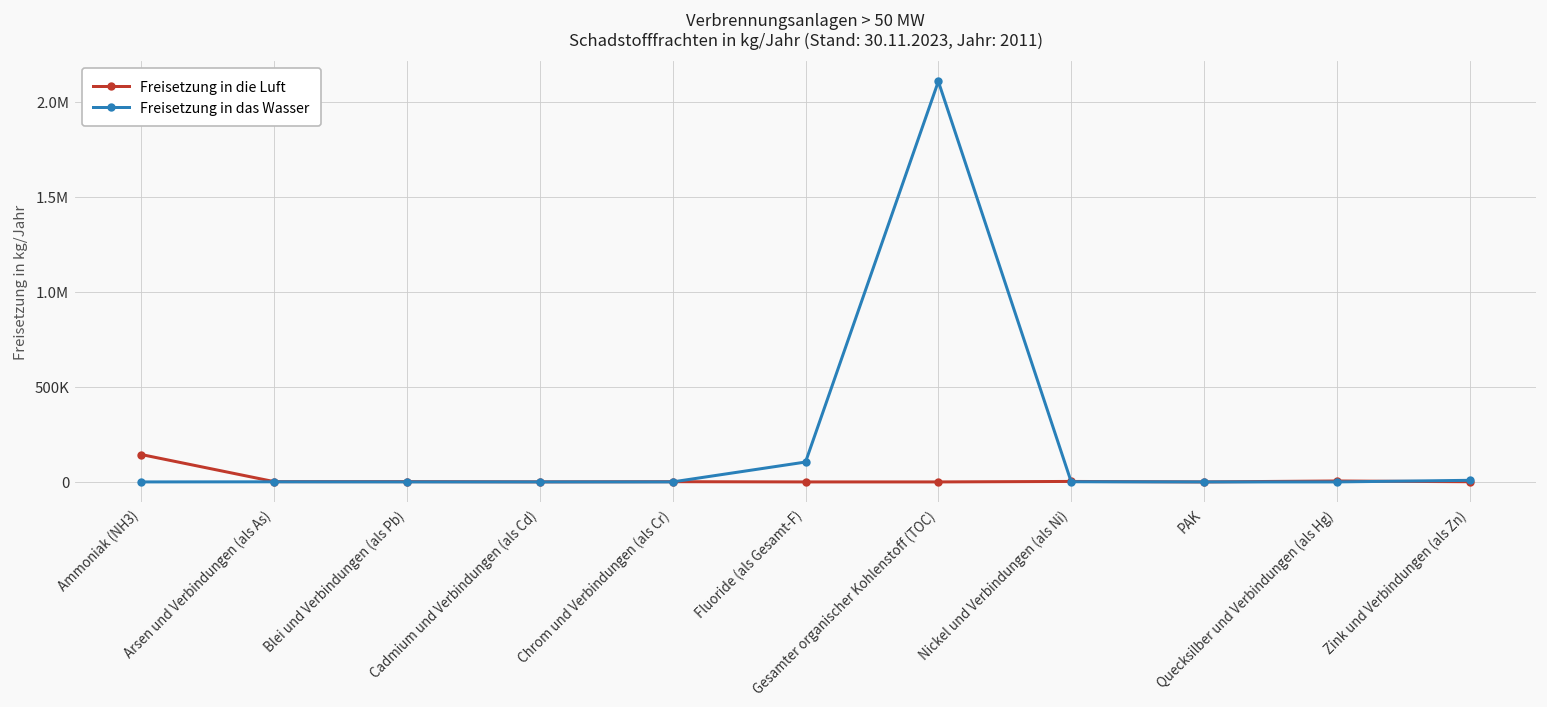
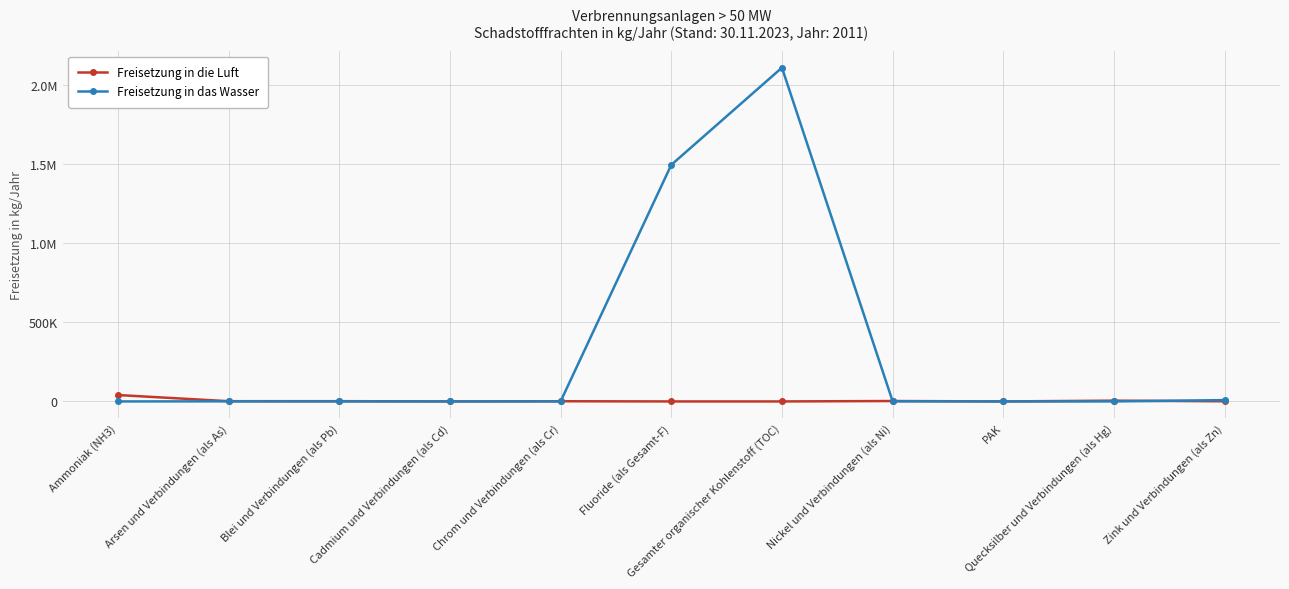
Freisetzung in die Luft, Ammoniak (NH3): 140000 -> 40000
Freisetzung in das Wasser, Fluoride (als Gesamt-F): 100000 -> 1490000
